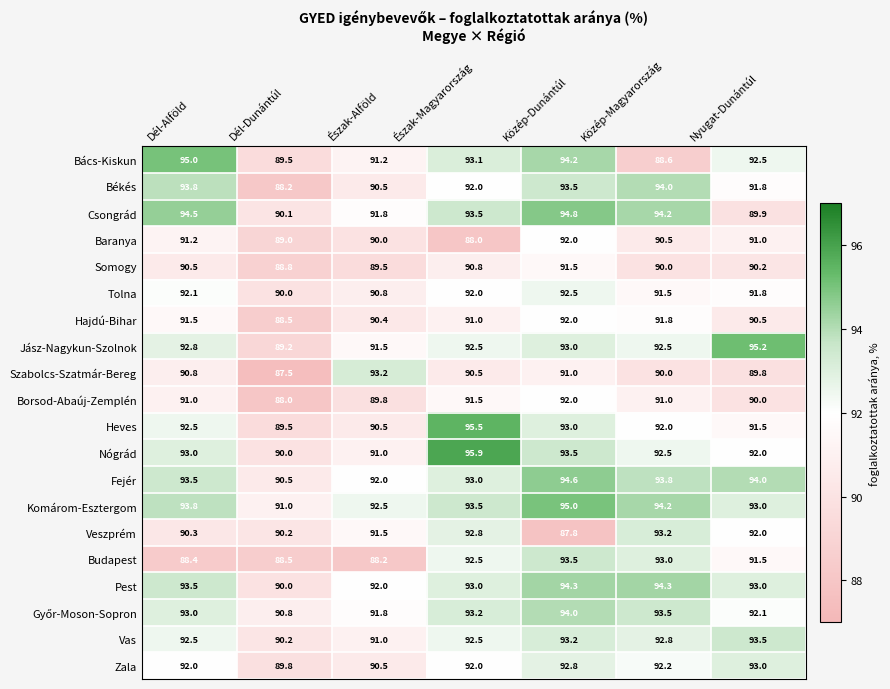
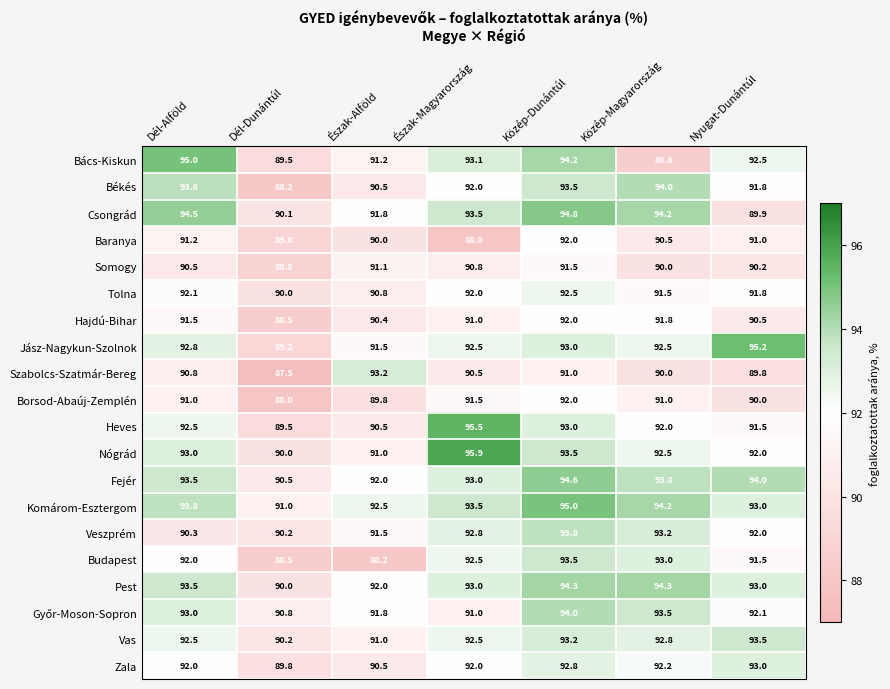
Somogy, Észak-Alföld: 89.5 -> 91.1
Veszprém, Közép-Dunántúl: 87.8 -> 93.8
Budapest, Dél-Alföld: 88.4 -> 92.0
Győr-Moson-Sopron, Észak-Magyarország: 93.2 -> 91.0
